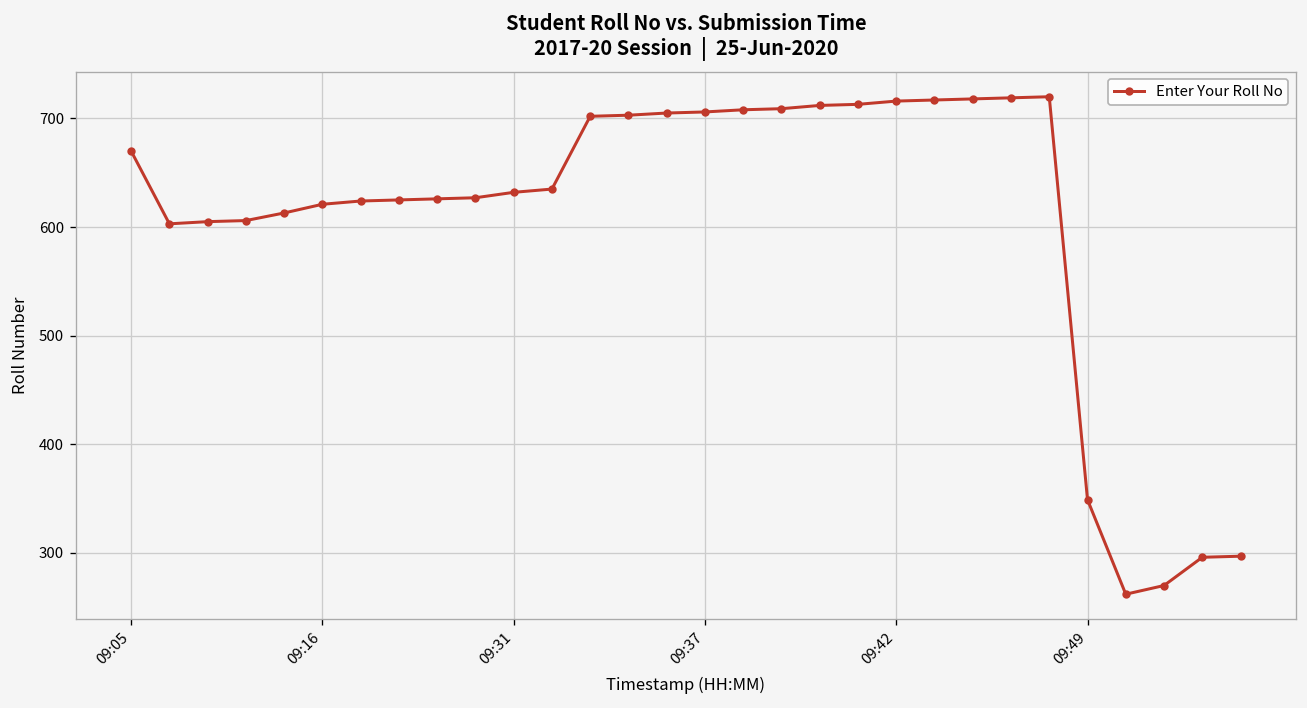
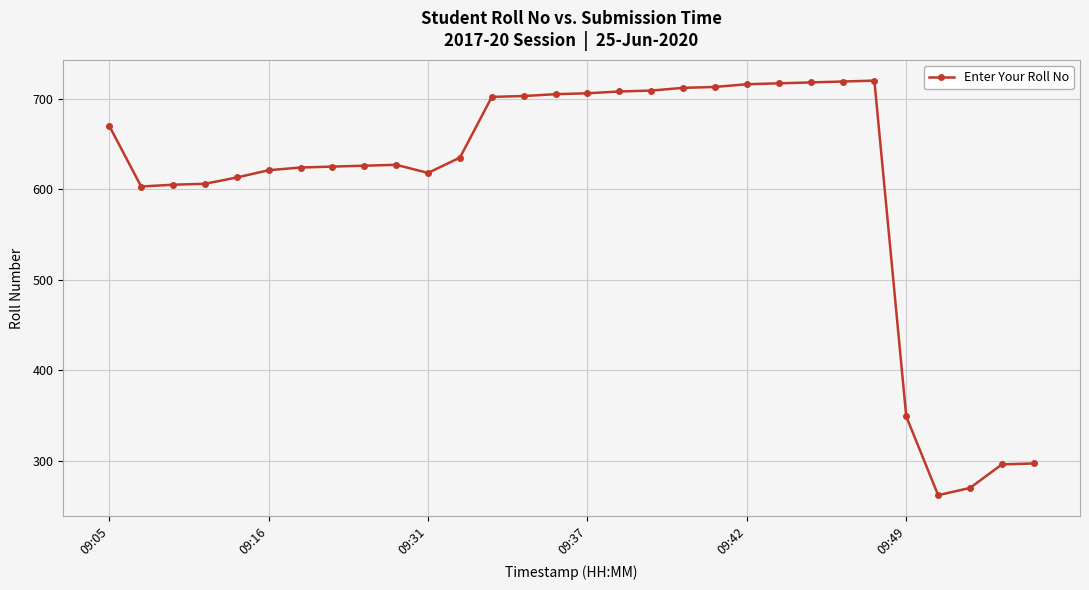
09:31: 630 -> 620
